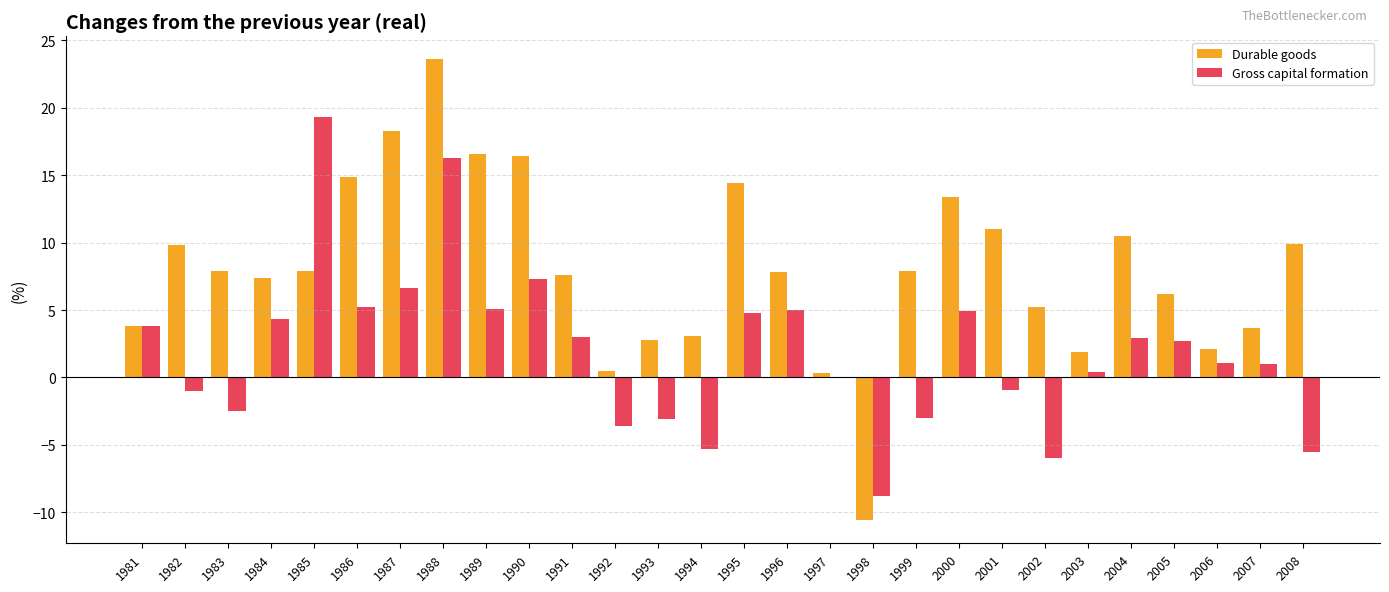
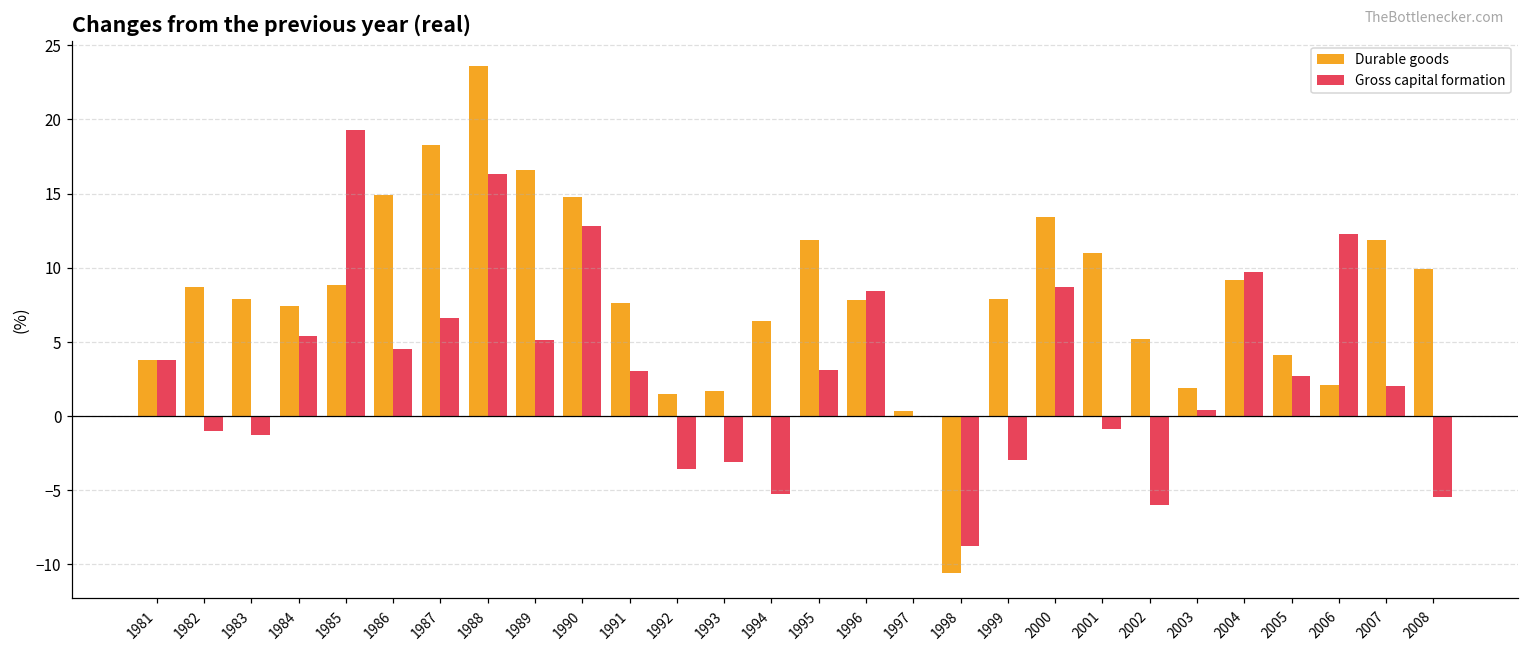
Durable goods, 1982: 9.8 -> 8.7
Gross capital formation, 1983: -2.5 -> -1.3
Gross capital formation, 1984: 4.3 -> 5.4
Durable goods, 1985: 7.9 -> 8.8
Gross capital formation, 1986: 5.2 -> 4.5
Durable goods, 1990: 16.4 -> 14.8
Gross capital formation, 1990: 7.3 -> 12.8
Durable goods, 1992: 0.5 -> 1.5
Durable goods, 1993: 2.8 -> 1.7
Durable goods, 1994: 3.1 -> 6.4
Durable goods, 1995: 14.4 -> 11.9
Gross capital formation, 1995: 4.8 -> 3.1
Gross capital formation, 1996: 5.0 -> 8.4
Gross capital formation, 2000: 4.9 -> 8.7
Durable goods, 2004: 10.5 -> 9.2
Gross capital formation, 2004: 2.9 -> 9.7
Durable goods, 2005: 6.2 -> 4.1
Gross capital formation, 2006: 1.1 -> 12.3
Durable goods, 2007: 3.7 -> 11.9
Gross capital formation, 2007: 1 -> 2
